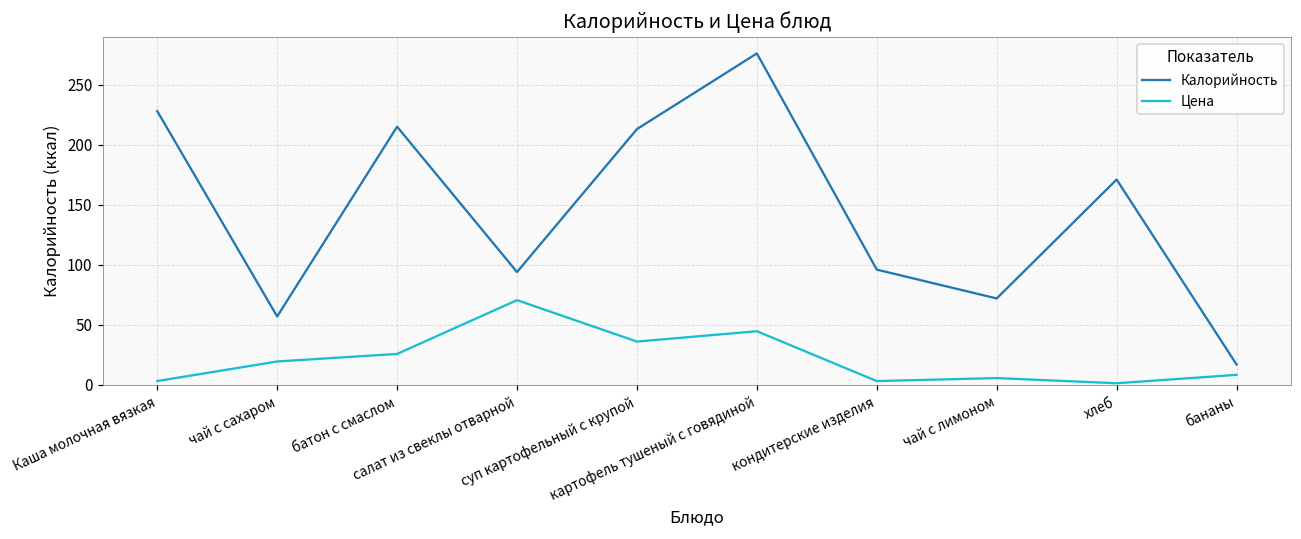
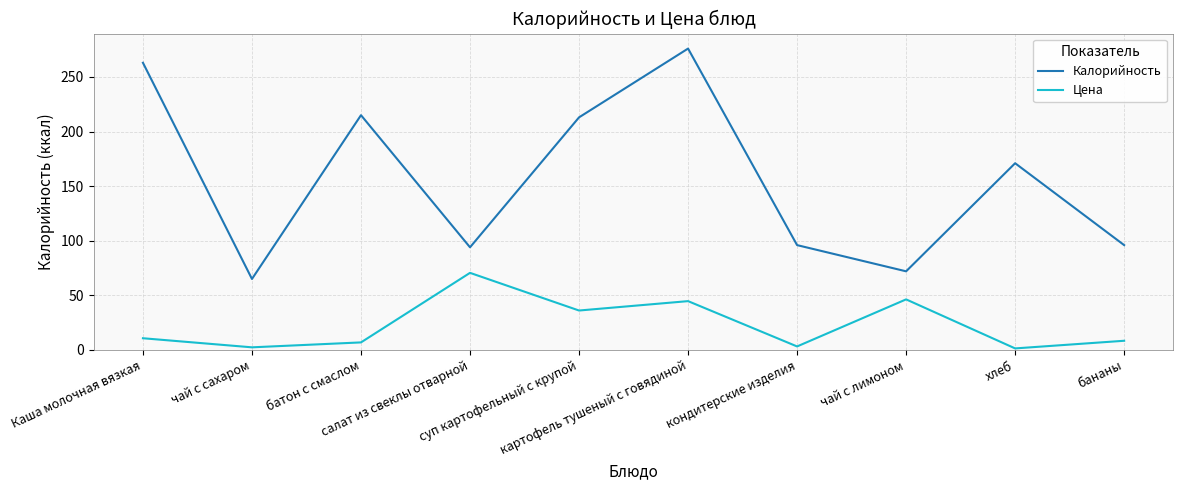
Калорийность, Каша молочная вязкая: 228 -> 263
Цена, Каша молочная вязкая: 3 -> 11
Калорийность, чай с сахаром: 57 -> 65
Цена, чай с сахаром: 20 -> 2
Цена, батон с смаслом: 26 -> 7
Цена, чай с лимоном: 6 -> 46
Калорийность, бананы: 17 -> 96
